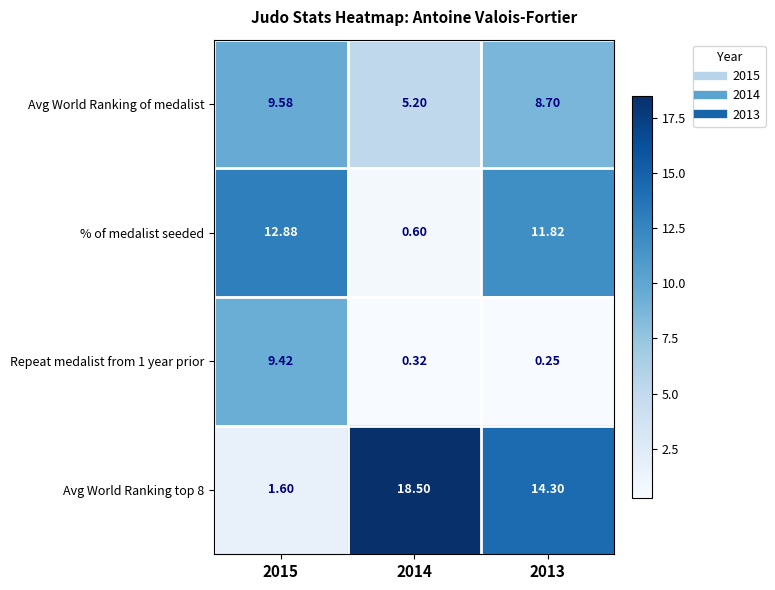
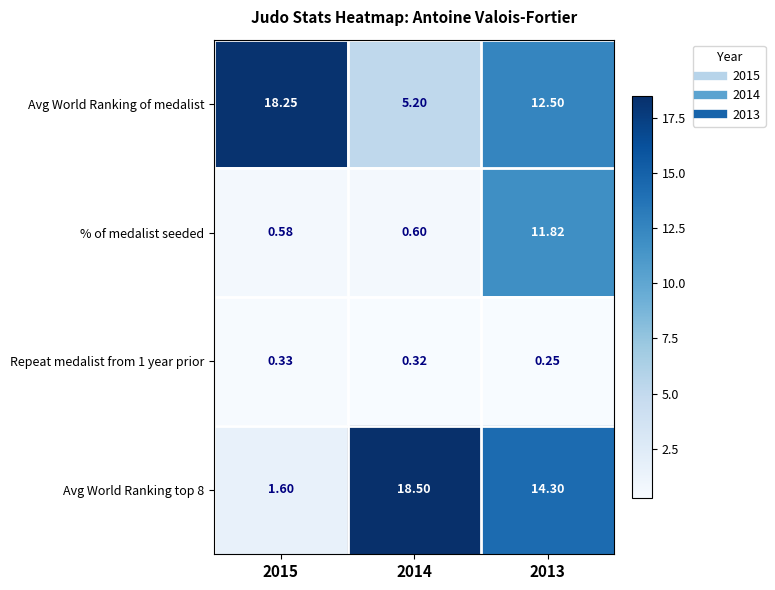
Avg World Ranking of medalist, 2015: 9.58 -> 18.25
Avg World Ranking of medalist, 2013: 8.70 -> 12.50
% of medalist seeded, 2015: 12.88 -> 0.58
Repeat medalist from 1 year prior, 2015: 9.42 -> 0.33
